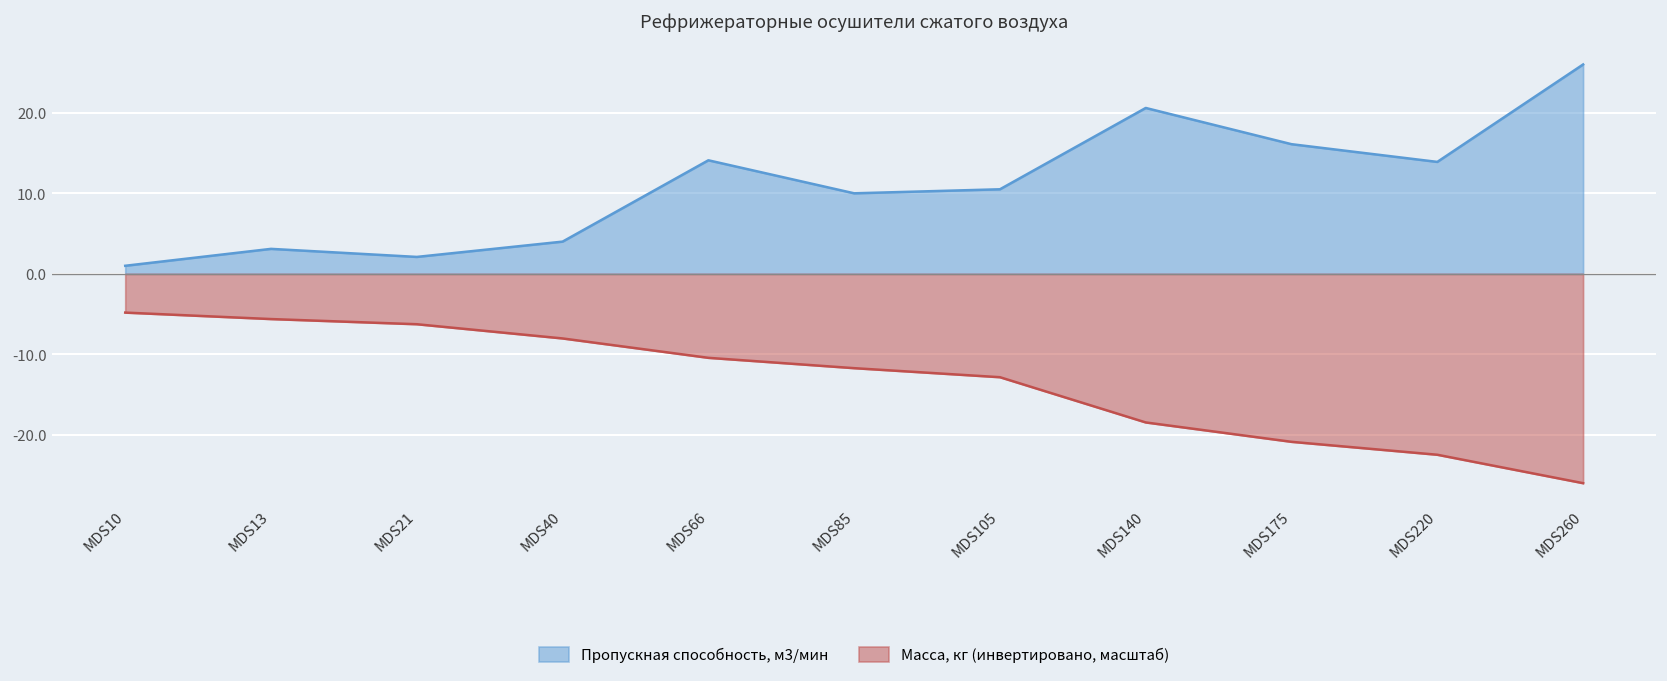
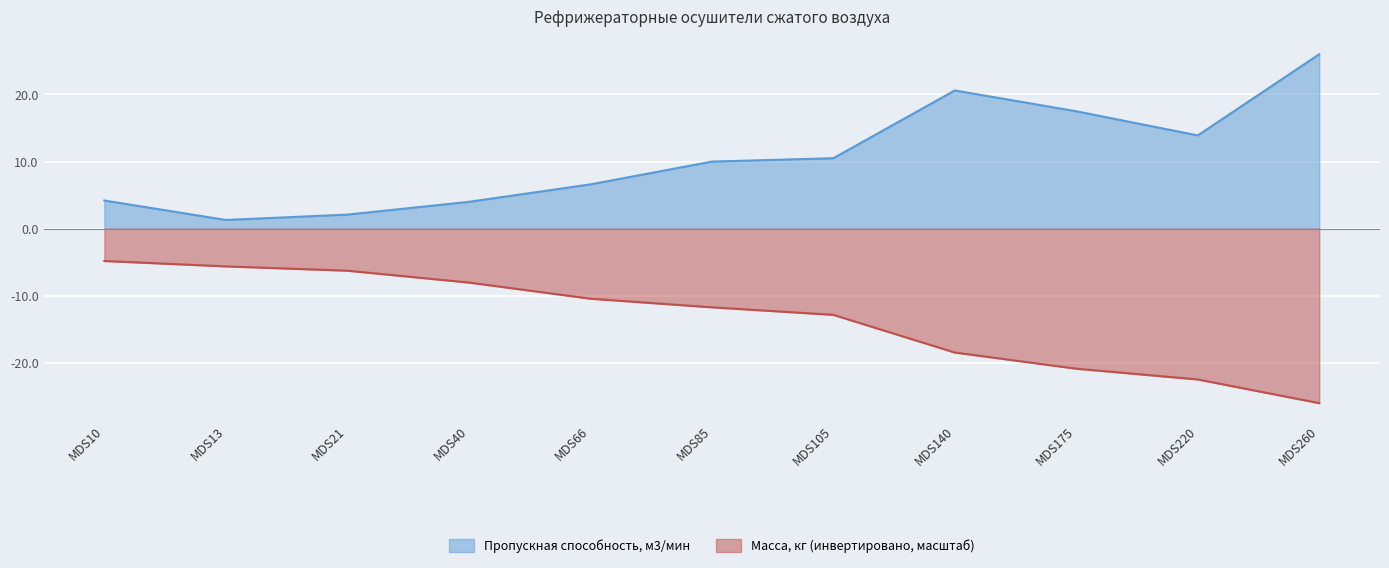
Пропускная способность, м3/мин, MDS10: 1 -> 4
Пропускная способность, м3/мин, MDS13: 3 -> 1
Пропускная способность, м3/мин, MDS66: 14 -> 7
Пропускная способность, м3/мин, MDS175: 16 -> 18
